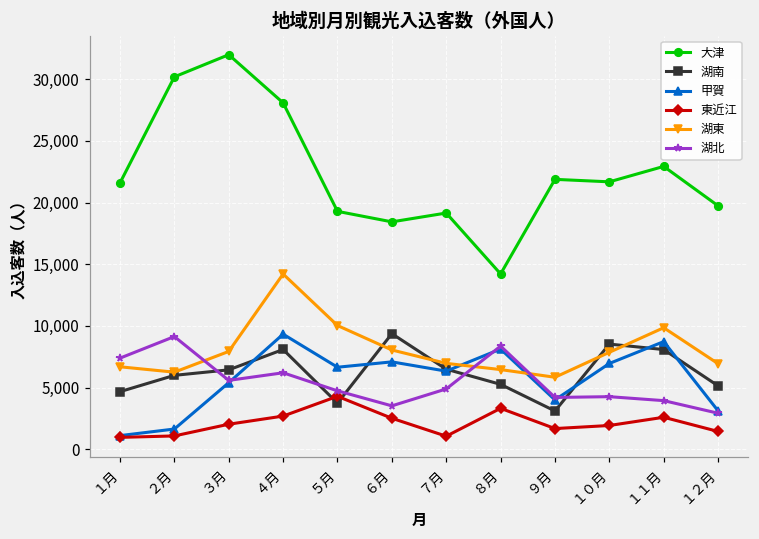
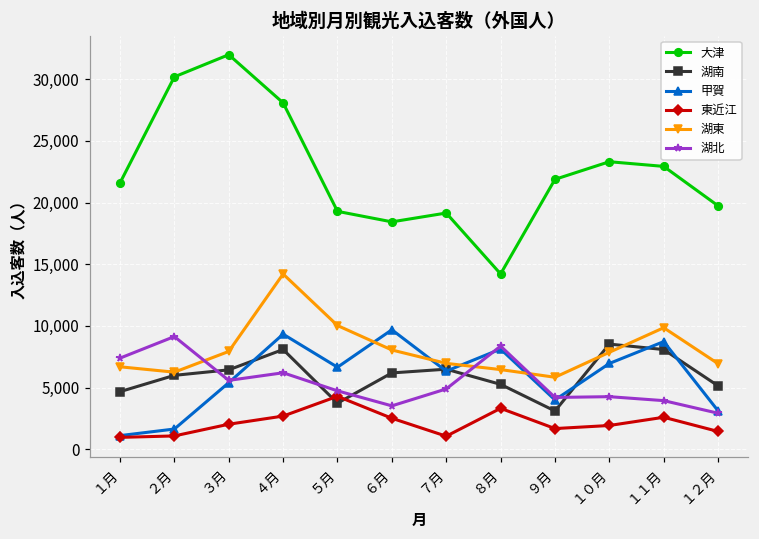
湖南, ６月: 9,400 -> 6,200
甲賀, ６月: 7,100 -> 9,700
大津, １０月: 21,700 -> 23,300
